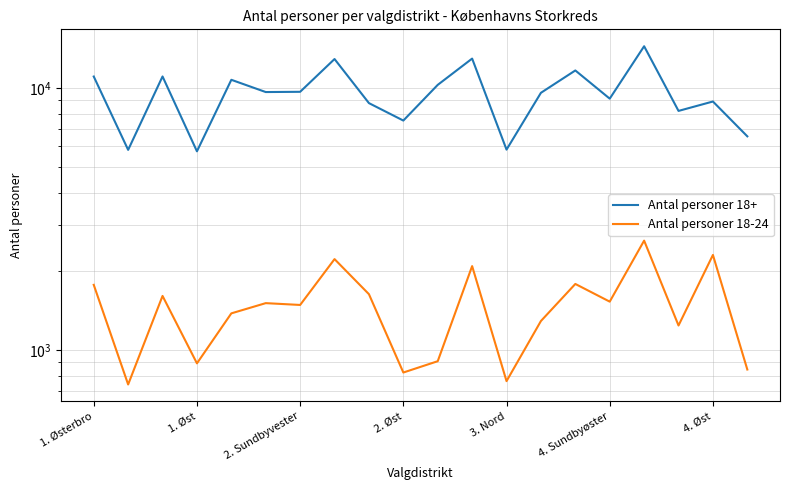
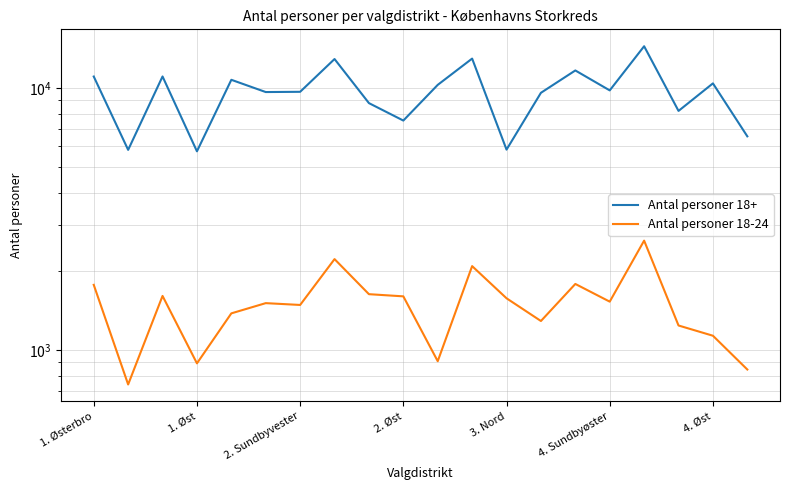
Antal personer 18-24, 2. Øst: 820 -> 1600
Antal personer 18-24, 3. Nord: 760 -> 1600
Antal personer 18+, 4. Sundbyøster: 9100 -> 9800
Antal personer 18+, 4. Øst: 8900 -> 10400
Antal personer 18-24, 4. Øst: 2300 -> 1140
